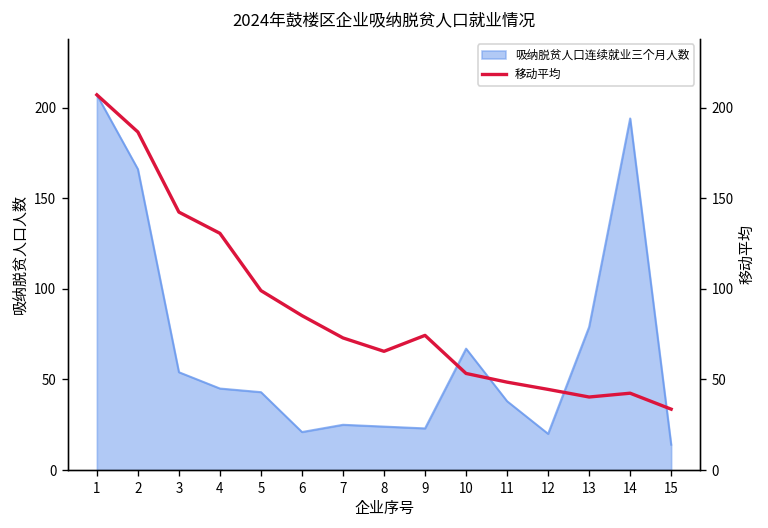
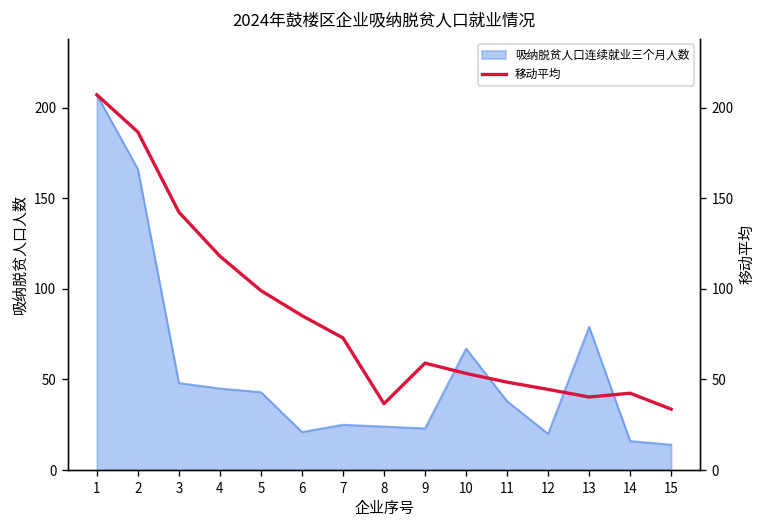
吸纳脱贫人口连续就业三个月人数, 3: 54 -> 48
吸纳脱贫人口连续就业三个月人数, 14: 194 -> 16
移动平均, 4: 131 -> 118
移动平均, 8: 66 -> 37
移动平均, 9: 74 -> 59
